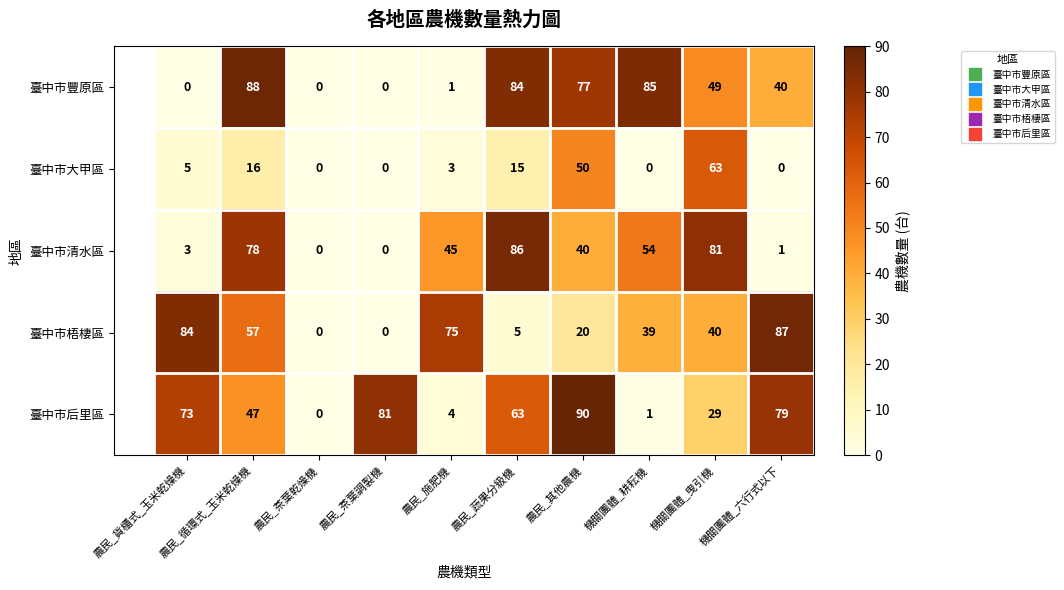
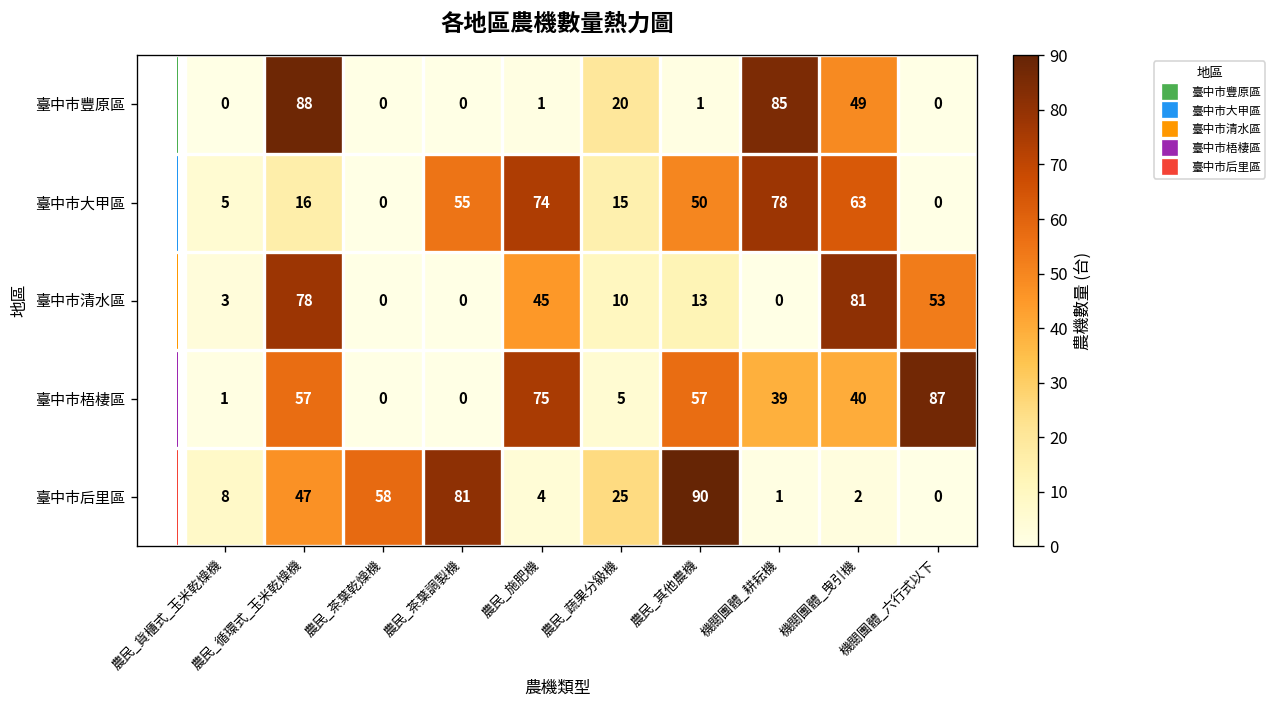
臺中市豐原區, 農民_蔬果分級機: 84 -> 20
臺中市豐原區, 農民_其他農機: 77 -> 1
臺中市豐原區, 機關團體_六行式以下: 40 -> 0
臺中市大甲區, 農民_茶葉調製機: 0 -> 55
臺中市大甲區, 農民_施肥機: 3 -> 74
臺中市大甲區, 機關團體_耕耘機: 0 -> 78
臺中市清水區, 農民_蔬果分級機: 86 -> 10
臺中市清水區, 農民_其他農機: 40 -> 13
臺中市清水區, 機關團體_耕耘機: 54 -> 0
臺中市清水區, 機關團體_六行式以下: 1 -> 53
臺中市梧棲區, 農民_貨櫃式_玉米乾燥機: 84 -> 1
臺中市梧棲區, 農民_其他農機: 20 -> 57
臺中市后里區, 農民_貨櫃式_玉米乾燥機: 73 -> 8
臺中市后里區, 農民_茶葉乾燥機: 0 -> 58
臺中市后里區, 農民_蔬果分級機: 63 -> 25
臺中市后里區, 機關團體_曳引機: 29 -> 2
臺中市后里區, 機關團體_六行式以下: 79 -> 0
